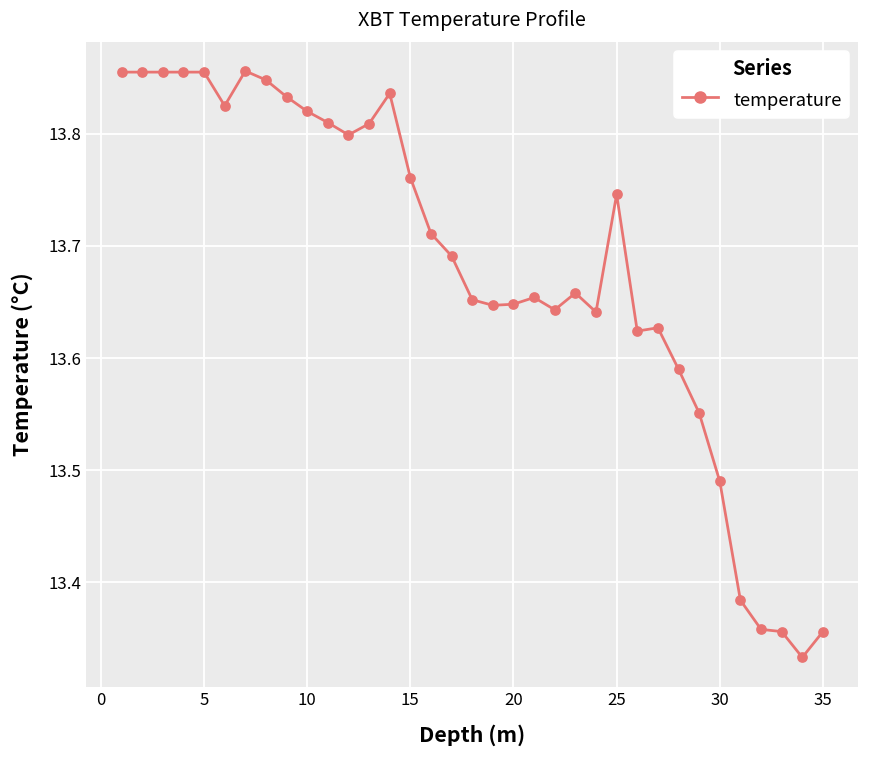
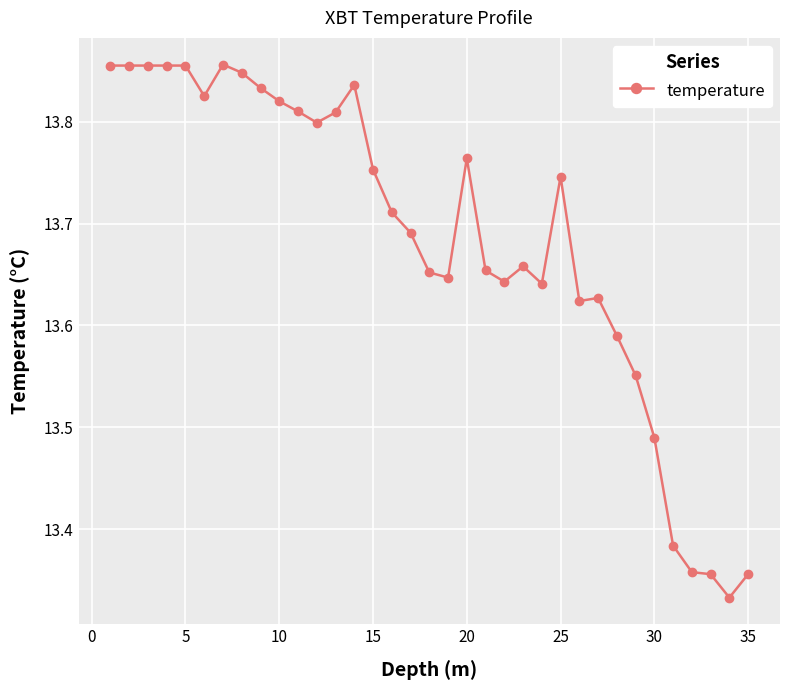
15: 13.761 -> 13.753
20: 13.648 -> 13.764
